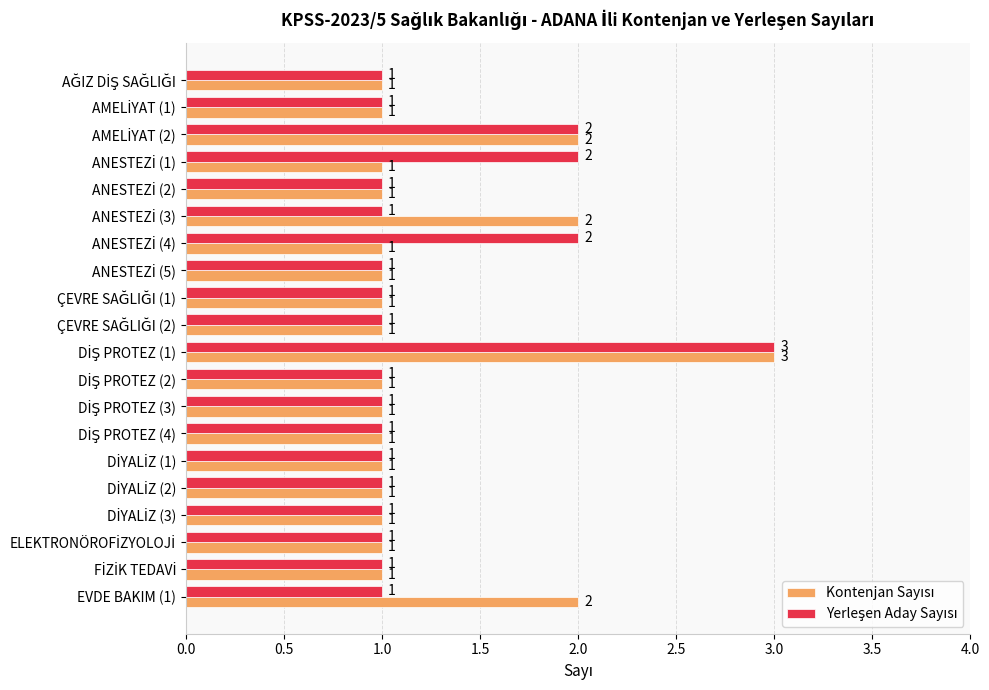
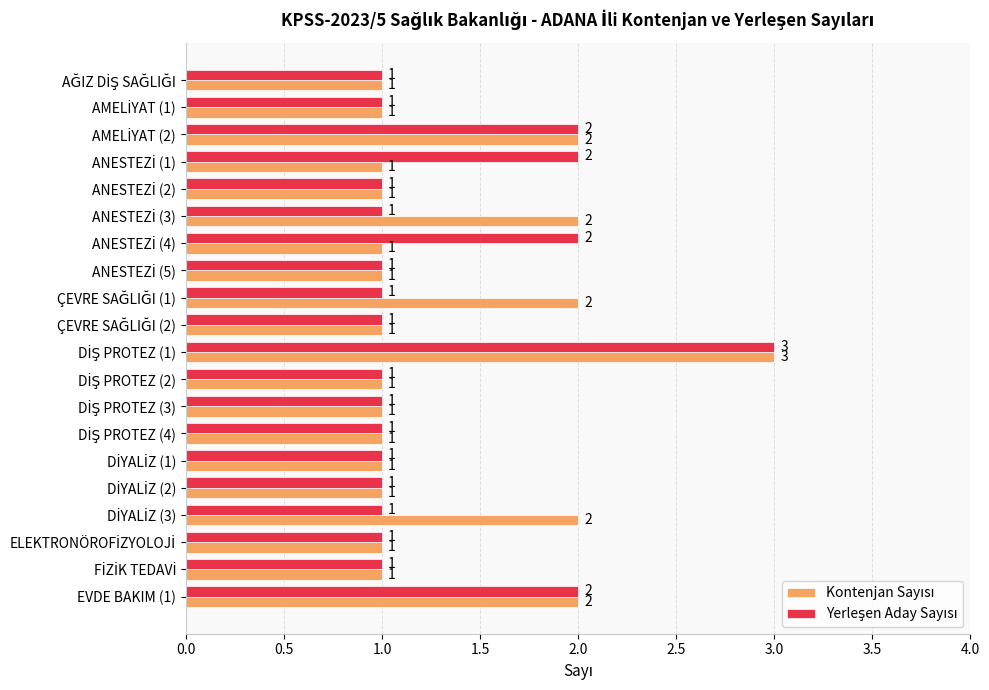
Kontenjan Sayısı, ÇEVRE SAĞLIĞI (1): 1 -> 2
Kontenjan Sayısı, DİYALİZ (3): 1 -> 2
Yerleşen Aday Sayısı, EVDE BAKIM (1): 1 -> 2
